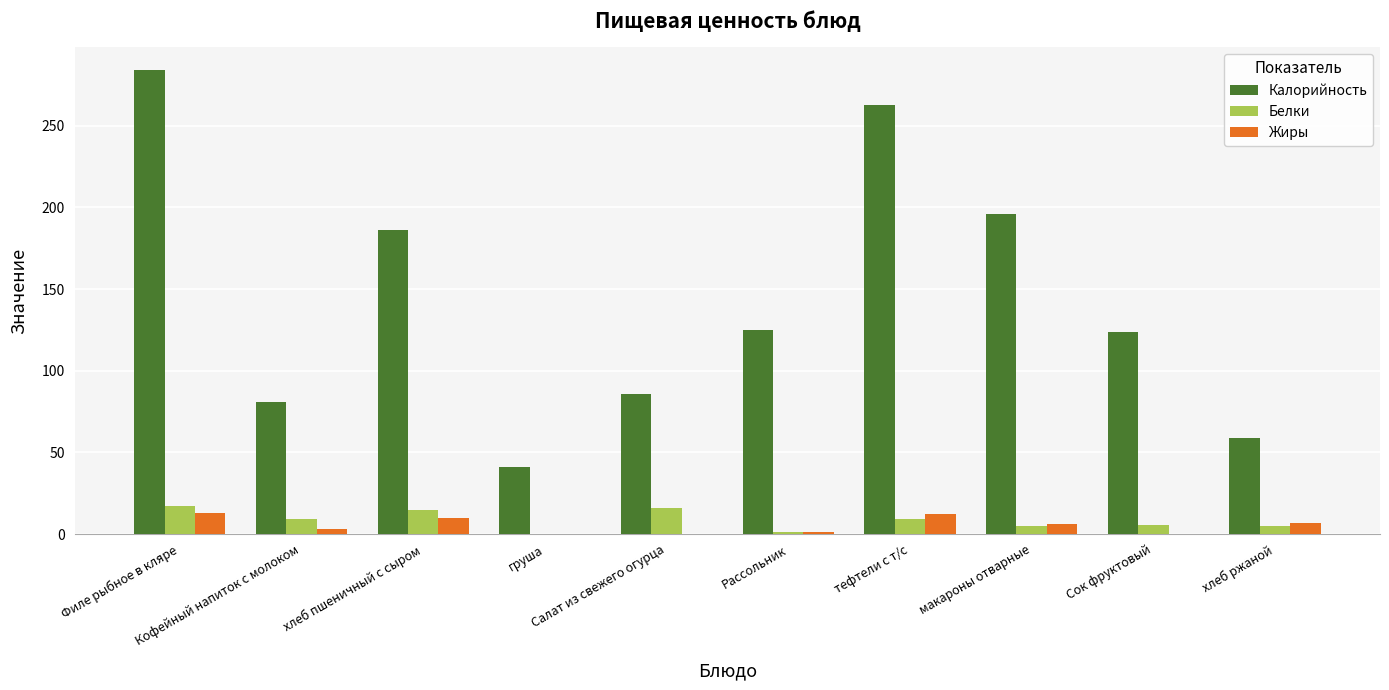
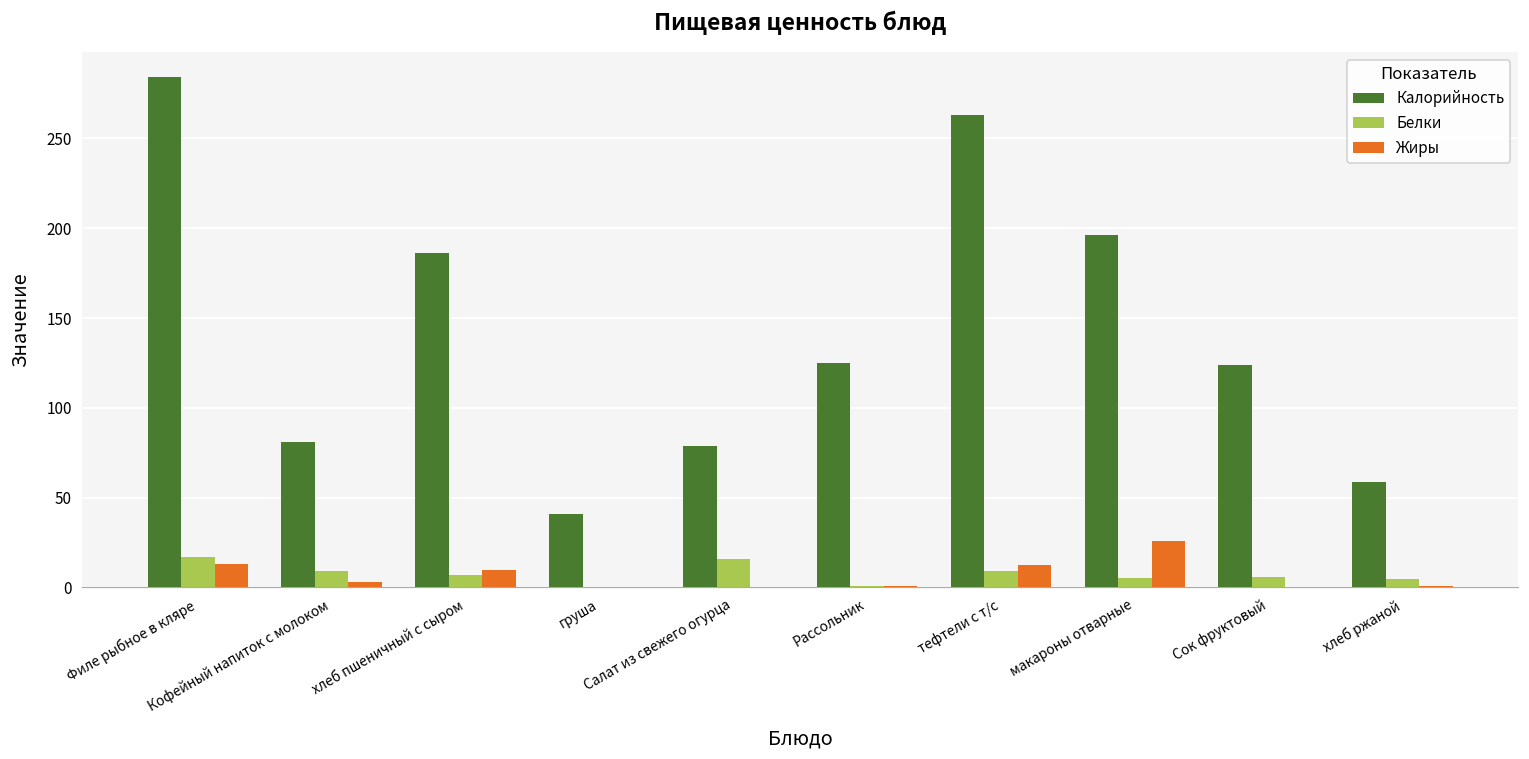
Белки, хлеб пшеничный с сыром: 15 -> 7
Калорийность, Салат из свежего огурца: 86 -> 79
Жиры, макароны отварные: 6 -> 26
Жиры, хлеб ржаной: 7 -> 1
